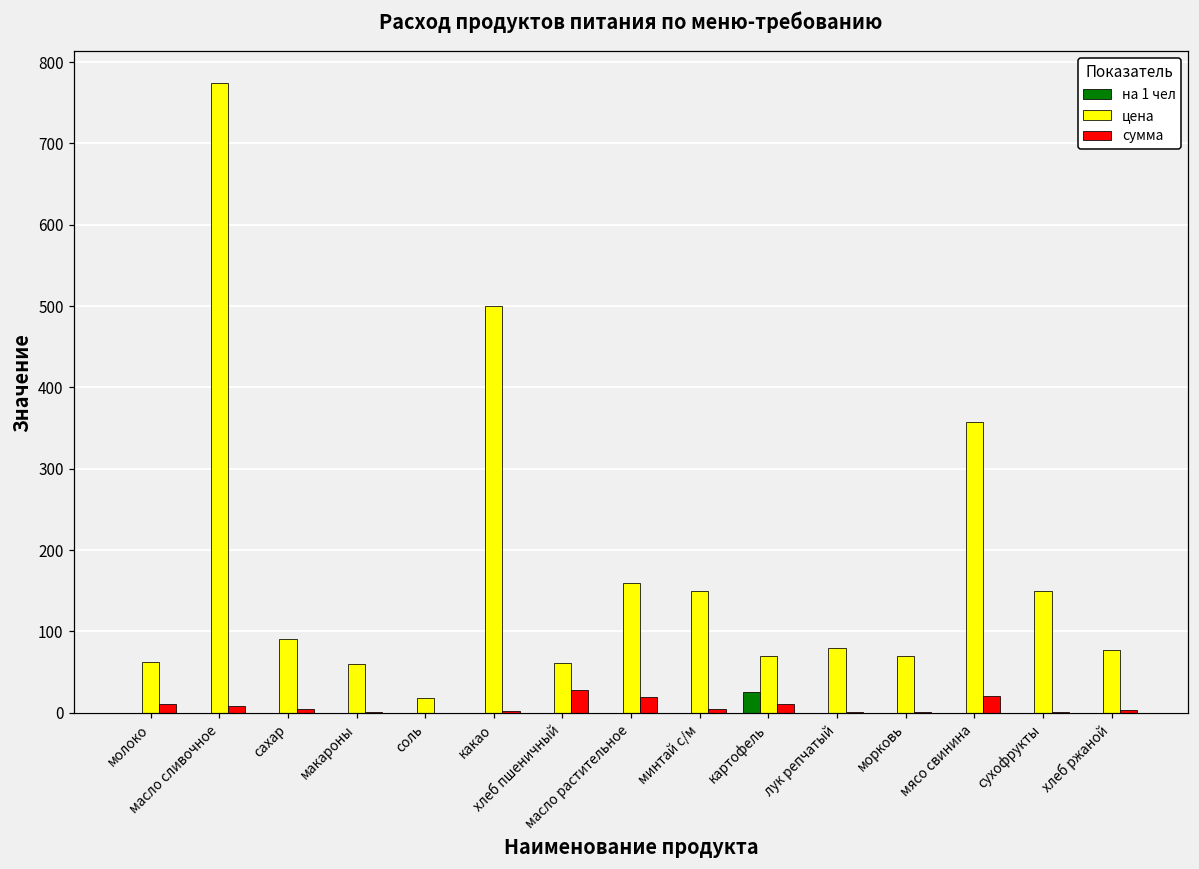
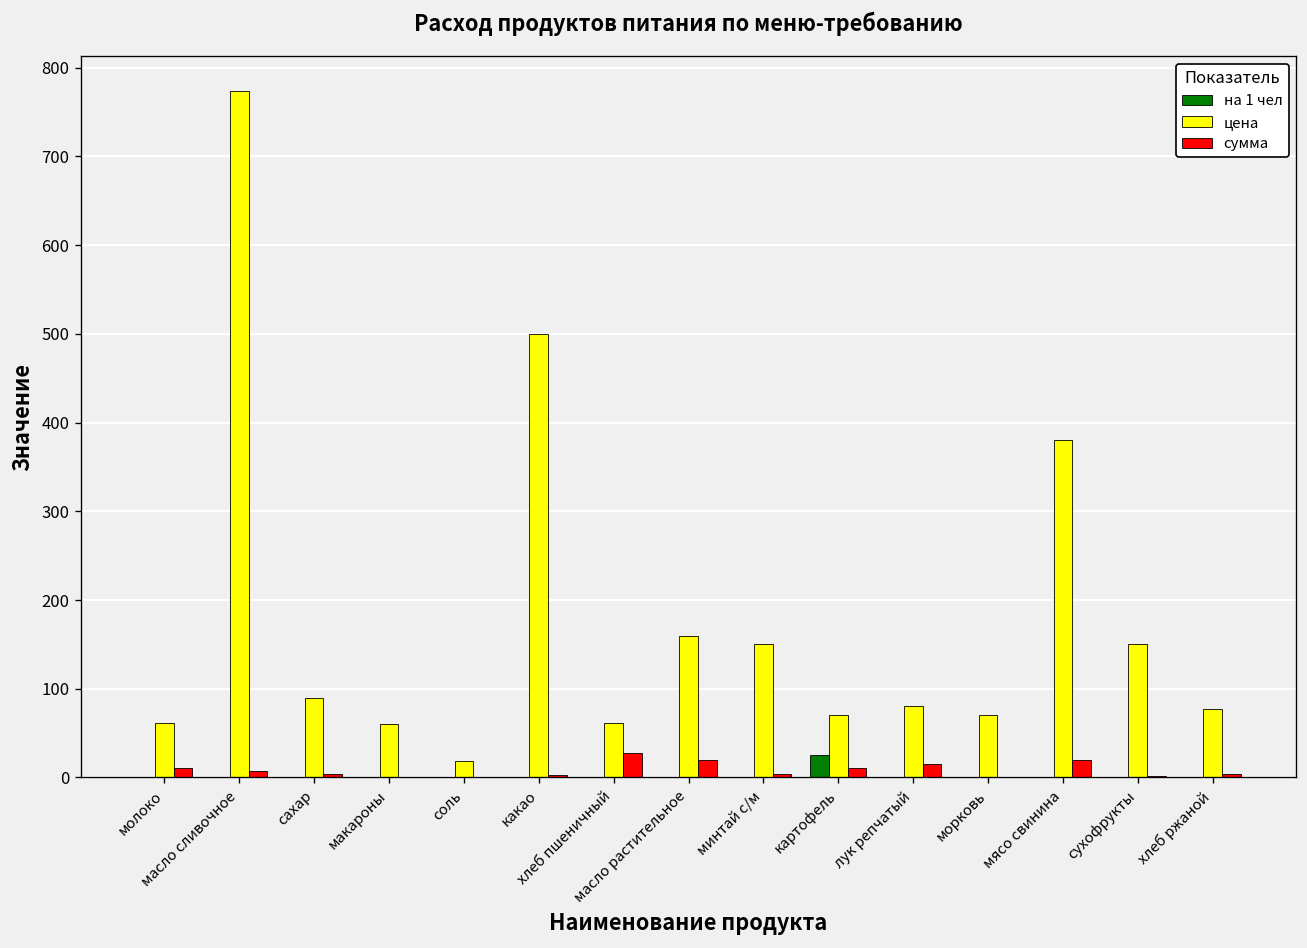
сумма, лук репчатый: 0 -> 10
цена, мясо свинина: 360 -> 380
